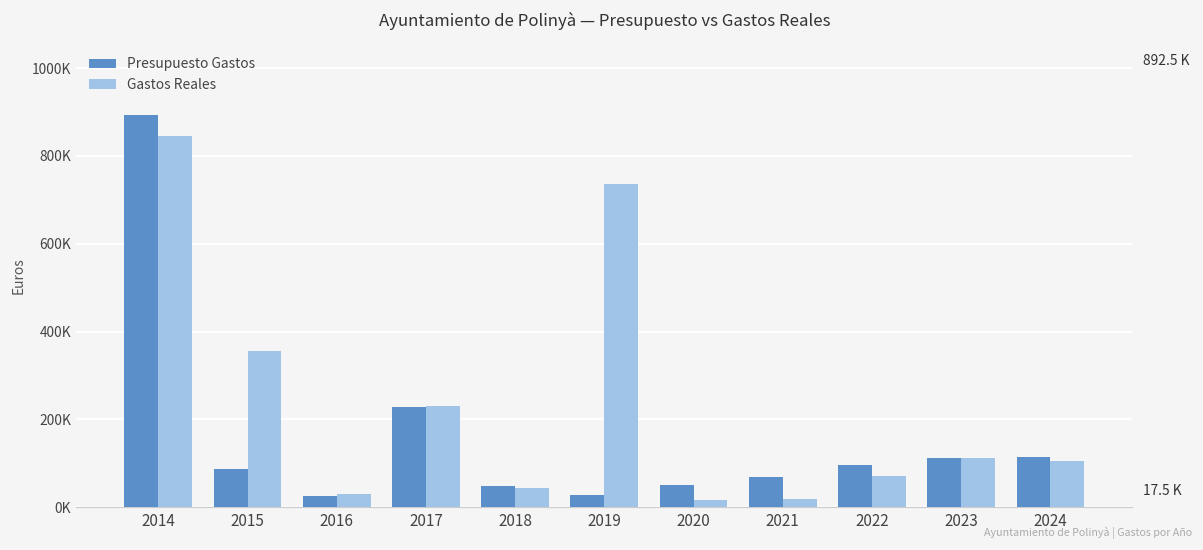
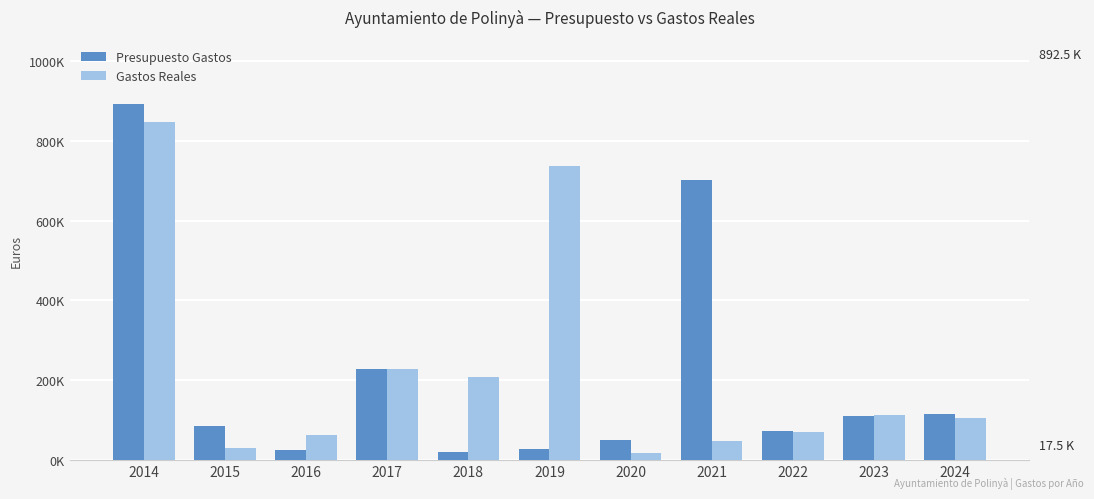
Gastos Reales, 2015: 360000 -> 30000
Gastos Reales, 2016: 30000 -> 60000
Presupuesto Gastos, 2018: 50000 -> 20000
Gastos Reales, 2018: 40000 -> 210000
Presupuesto Gastos, 2021: 70000 -> 700000
Gastos Reales, 2021: 20000 -> 50000
Presupuesto Gastos, 2022: 100000 -> 70000
